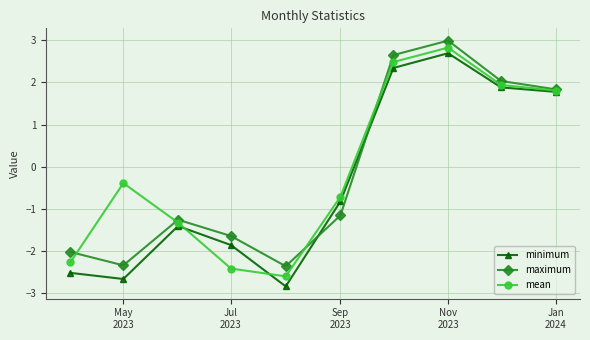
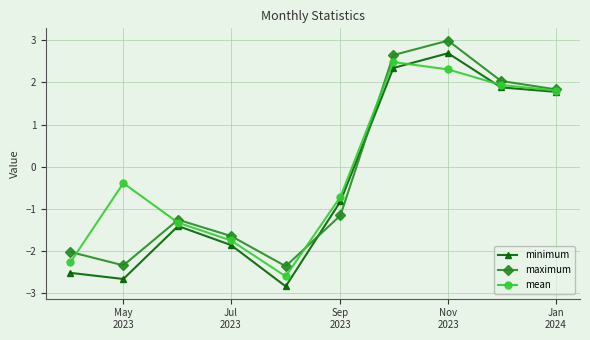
mean, Jul 2023: -2.4 -> -1.7
mean, Nov 2023: 2.8 -> 2.3
